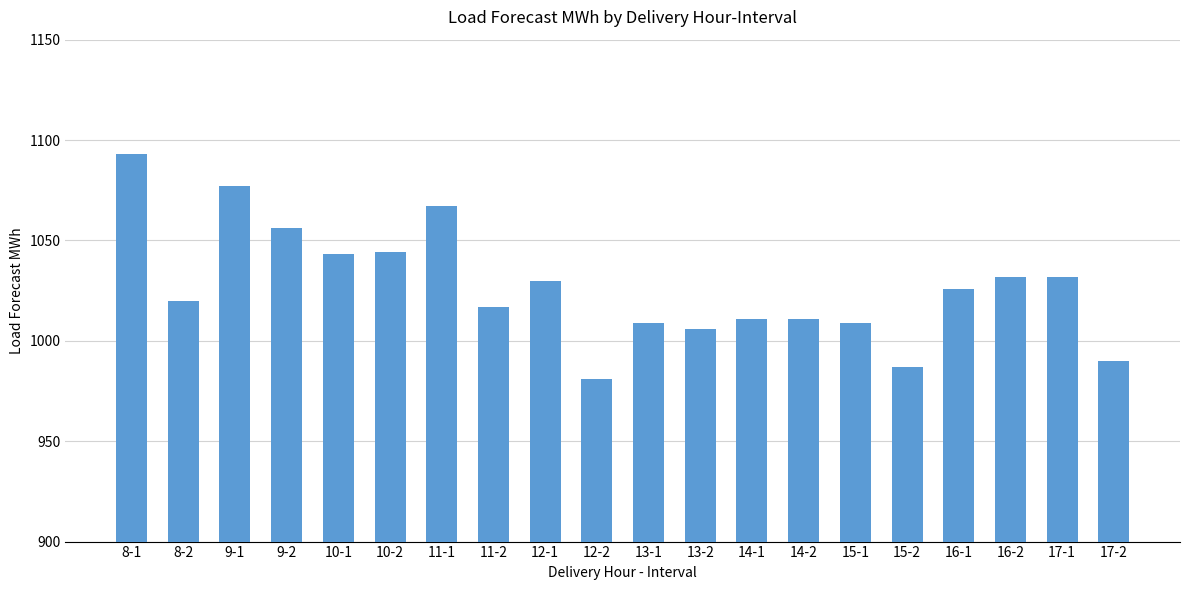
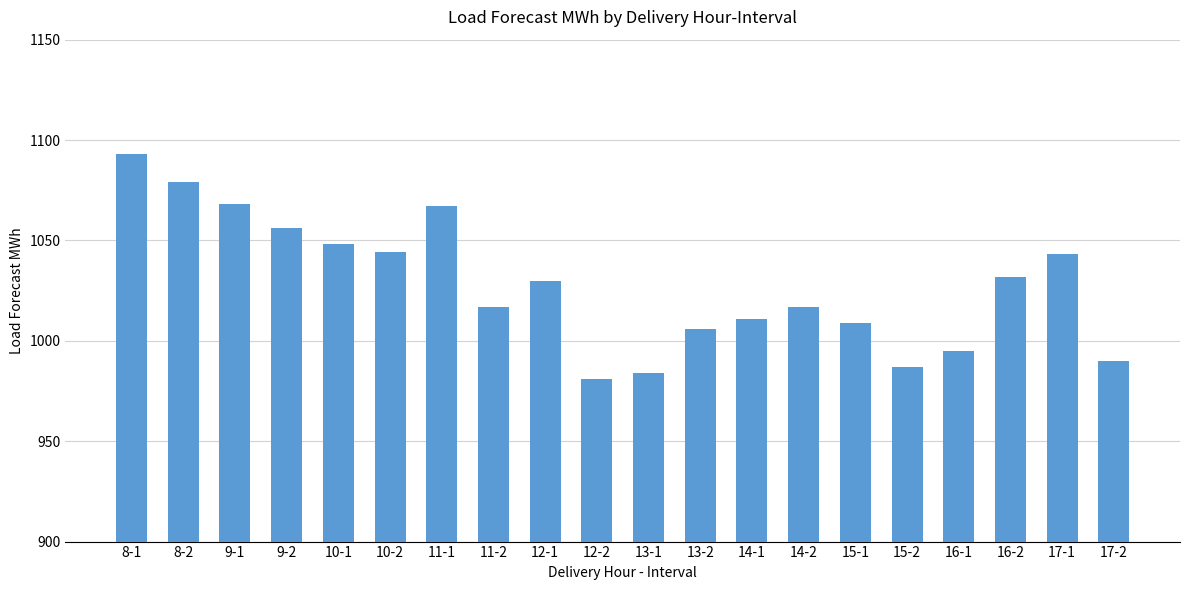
8-2: 1020 -> 1079
9-1: 1077 -> 1068
10-1: 1043 -> 1048
13-1: 1009 -> 984
14-2: 1011 -> 1017
16-1: 1026 -> 995
17-1: 1032 -> 1043
